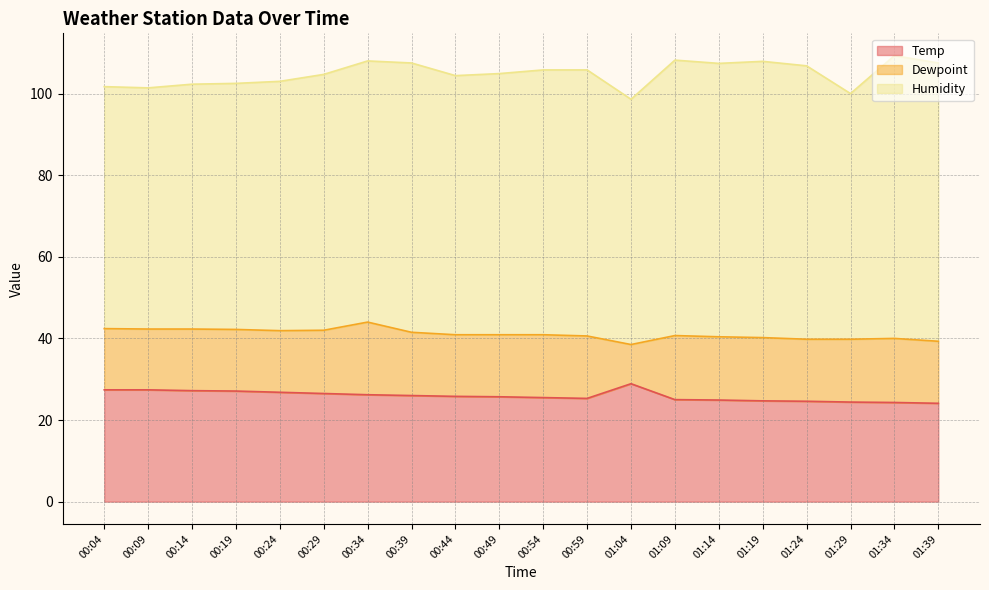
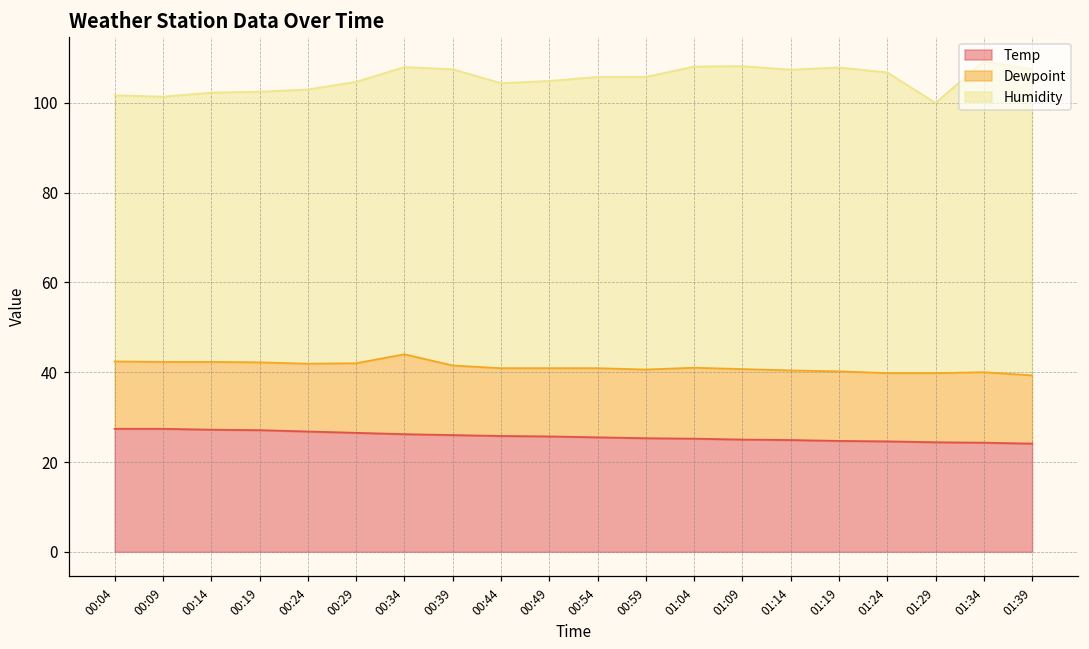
Temp, 01:04: 29 -> 25
Dewpoint, 01:04: 10 -> 16
Humidity, 01:04: 60 -> 67
